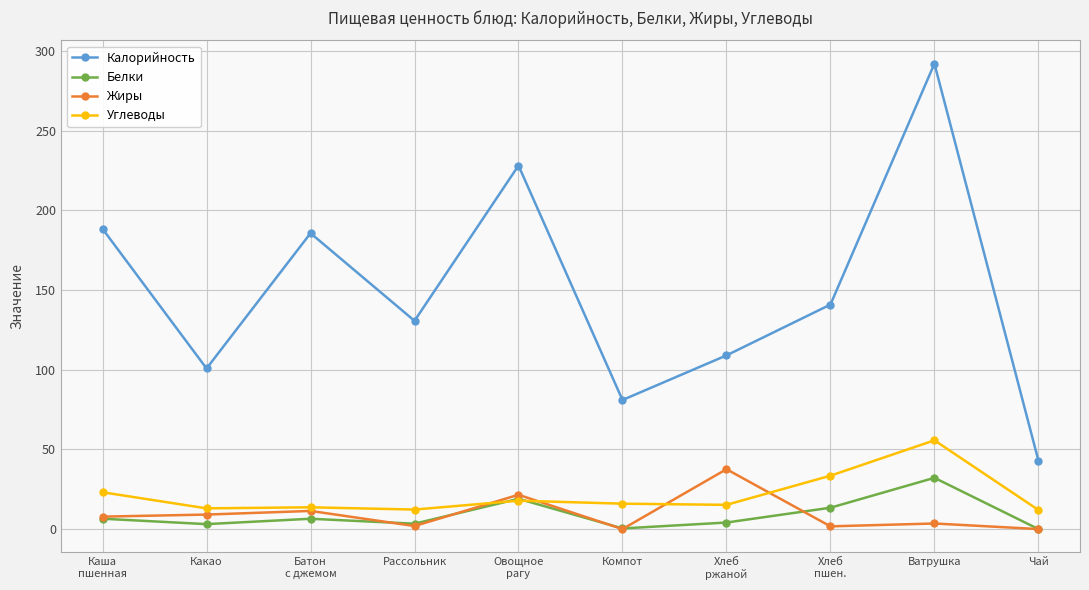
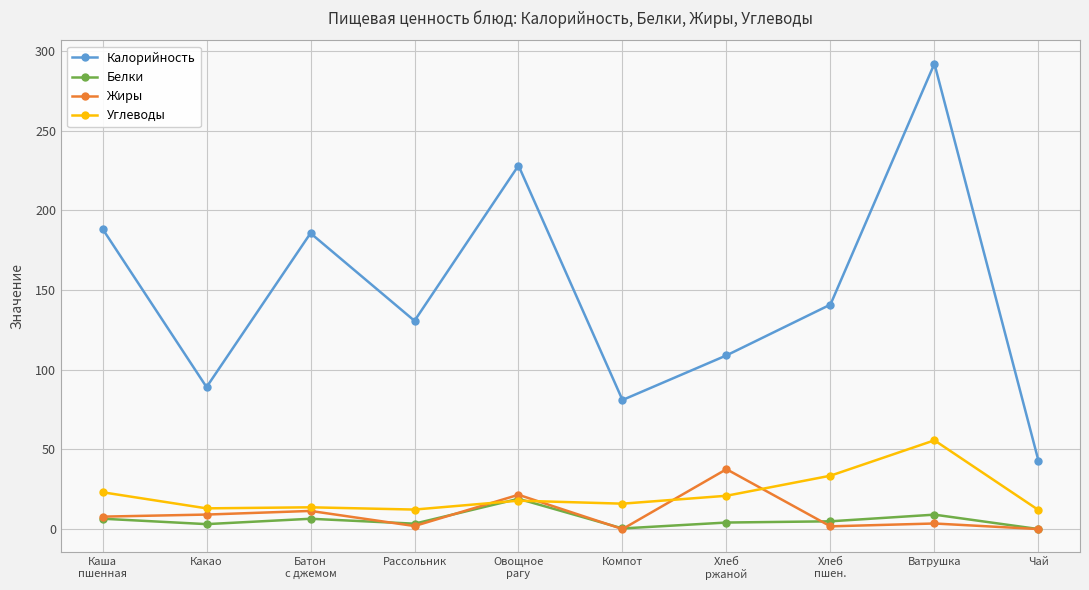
Калорийность, Какао: 101 -> 89
Углеводы, Хлеб ржаной: 15 -> 21
Белки, Хлеб пшен.: 13 -> 5
Белки, Ватрушка: 32 -> 9
